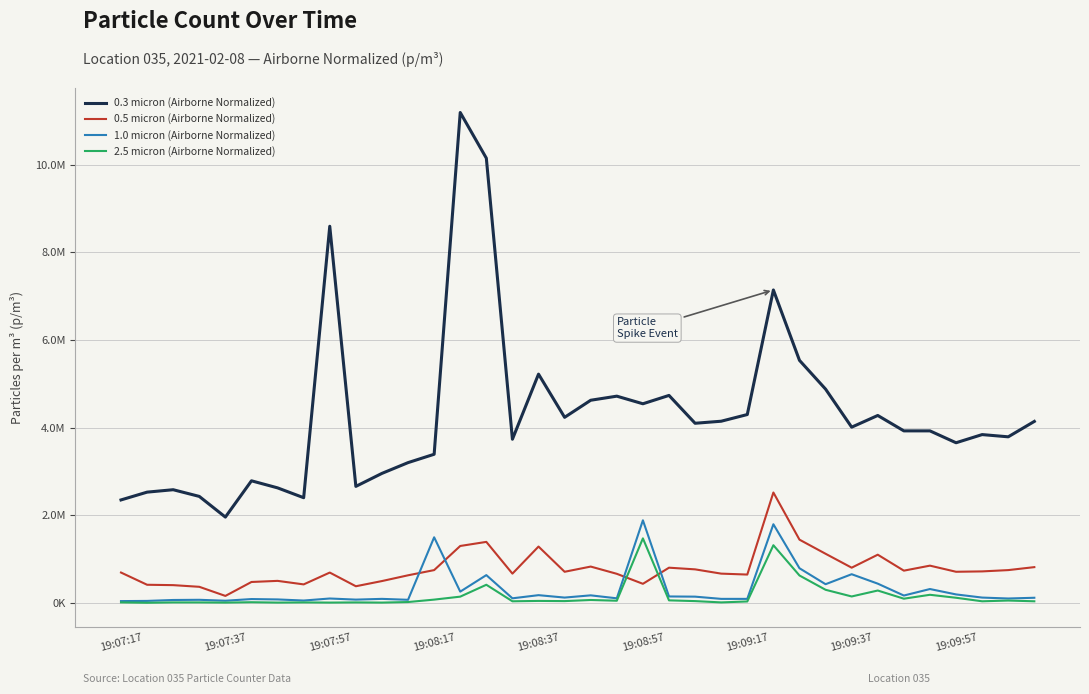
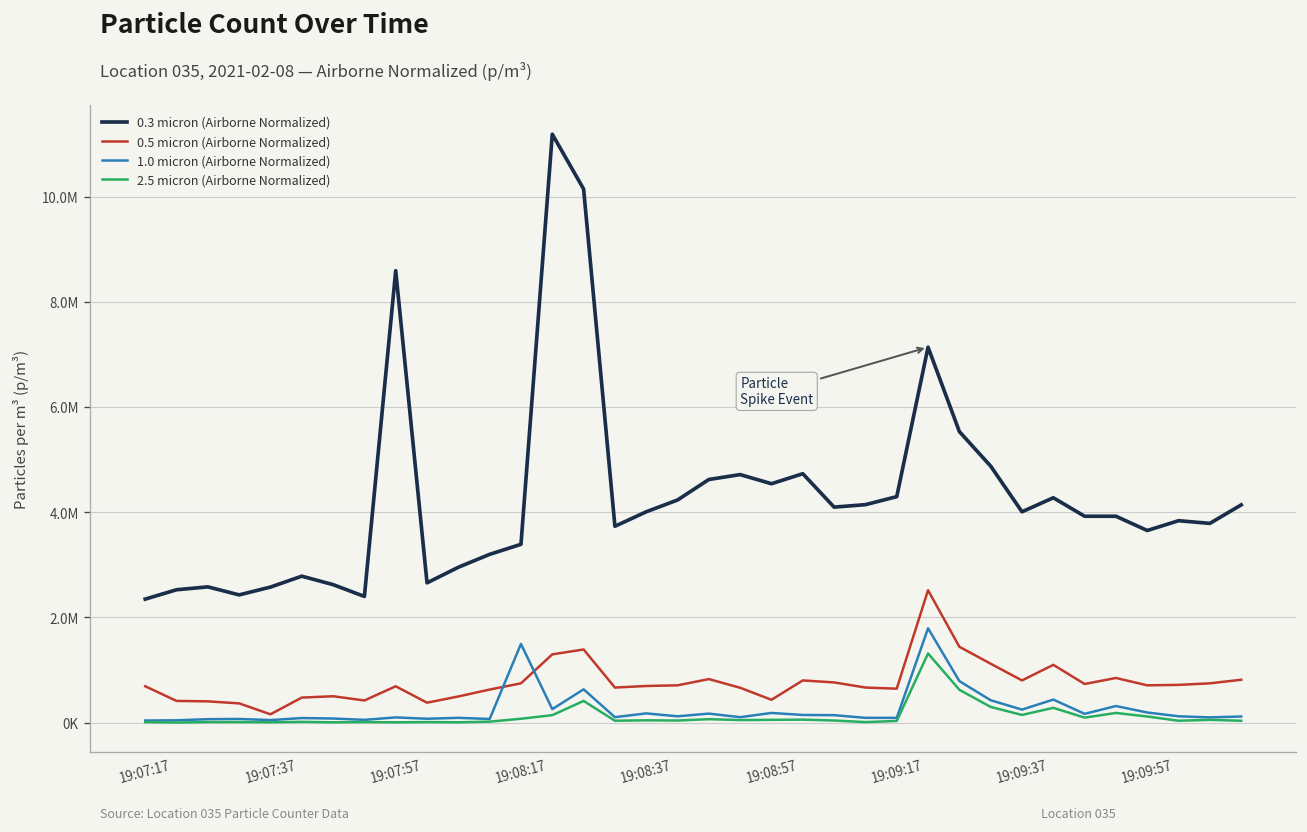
0.3 micron (Airborne Normalized), 19:07:37: 2000000 -> 2600000
0.3 micron (Airborne Normalized), 19:08:37: 5200000 -> 4000000
0.5 micron (Airborne Normalized), 19:08:37: 1300000 -> 700000
1.0 micron (Airborne Normalized), 19:08:57: 1900000 -> 200000
2.5 micron (Airborne Normalized), 19:08:57: 1500000 -> 100000
1.0 micron (Airborne Normalized), 19:09:37: 700000 -> 200000
